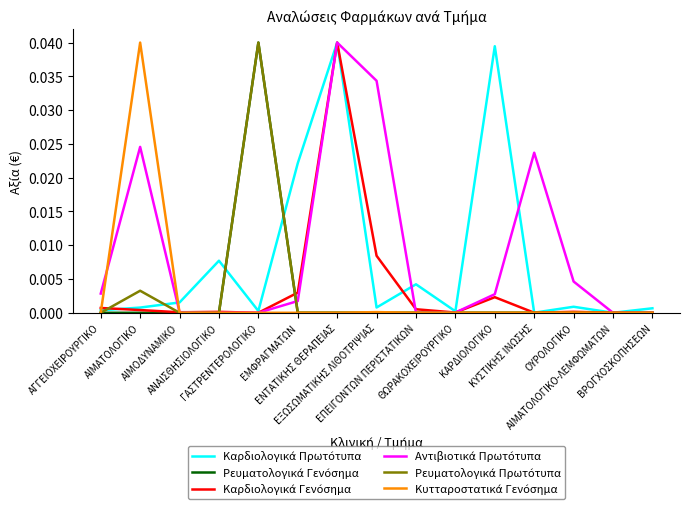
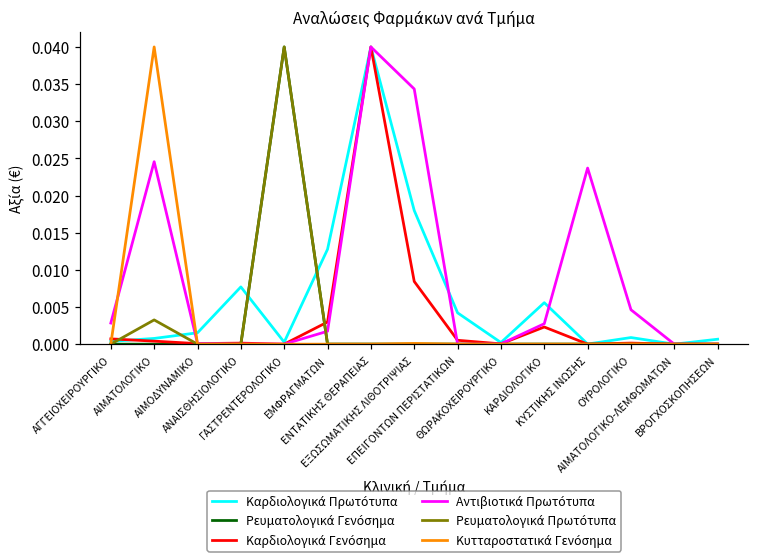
Καρδιολογικά Πρωτότυπα, ΕΜΦΡΑΓΜΑΤΩΝ: 0.022 -> 0.013
Καρδιολογικά Πρωτότυπα, ΕΞΩΣΩΜΑΤΙΚΗΣ ΛΙΘΟΤΡΙΨΙΑΣ: 0.001 -> 0.018
Καρδιολογικά Πρωτότυπα, ΚΑΡΔΙΟΛΟΓΙΚΟ: 0.039 -> 0.006
